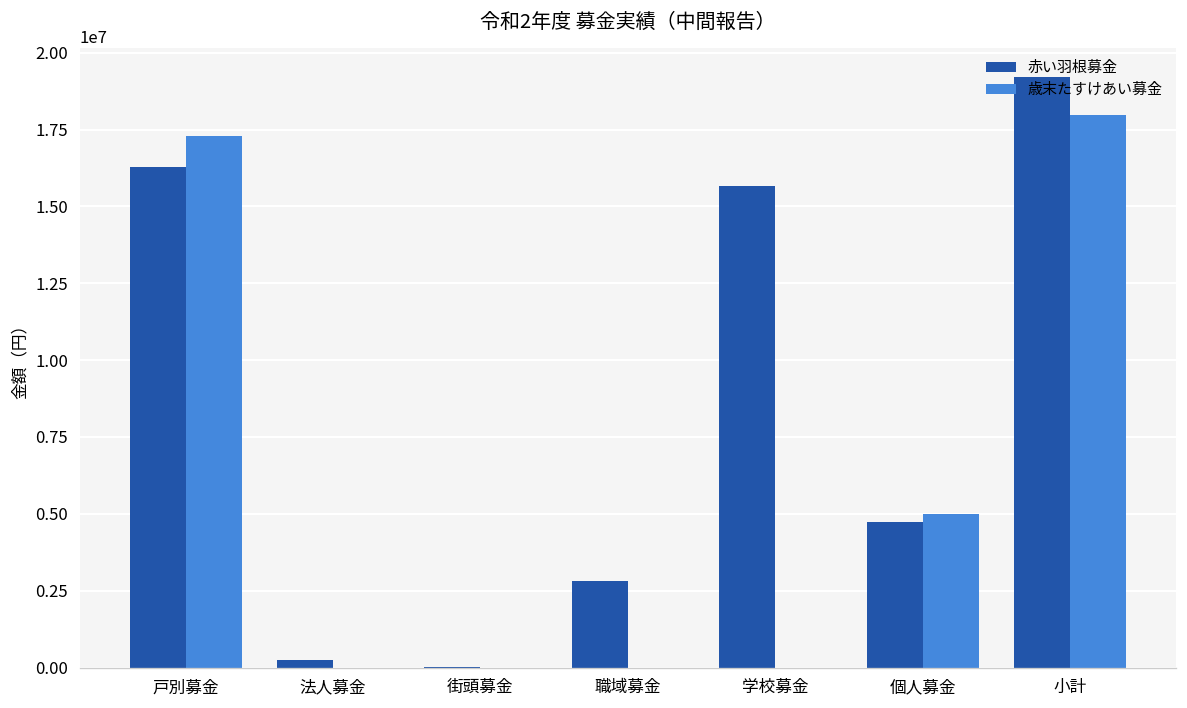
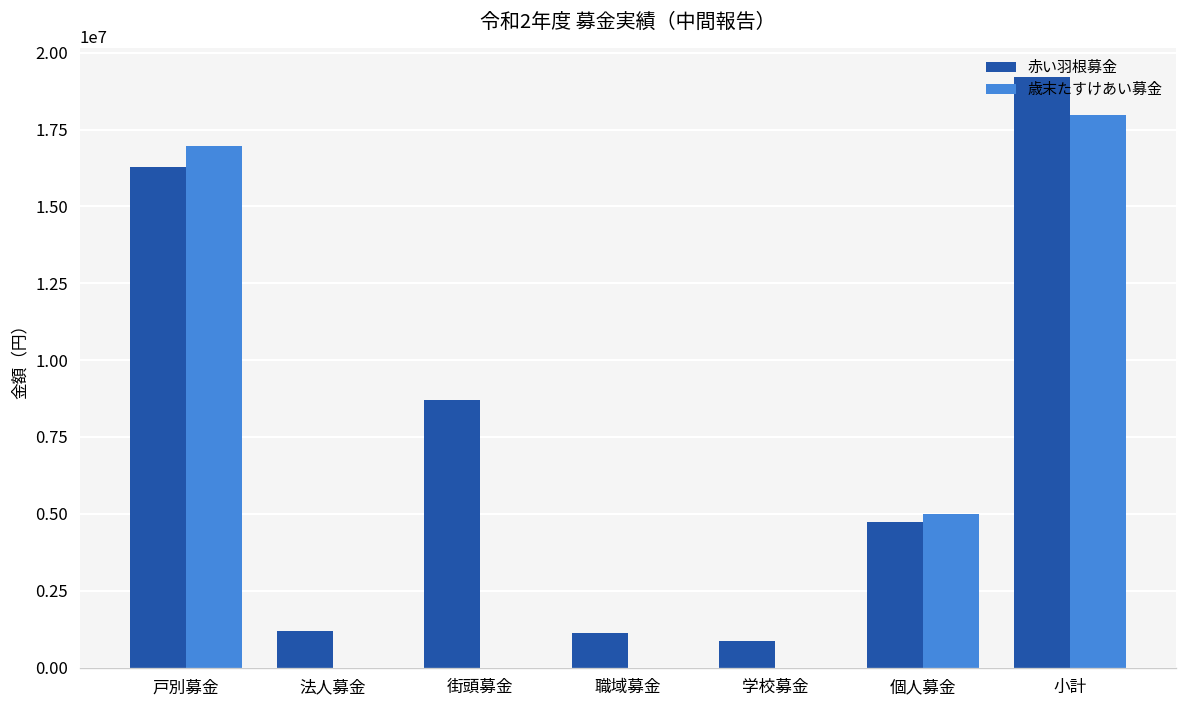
歳末たすけあい募金, 戸別募金: 17300000 -> 17000000
赤い羽根募金, 法人募金: 200000 -> 1200000
赤い羽根募金, 街頭募金: 0 -> 8700000
赤い羽根募金, 職域募金: 2800000 -> 1100000
赤い羽根募金, 学校募金: 15700000 -> 900000
